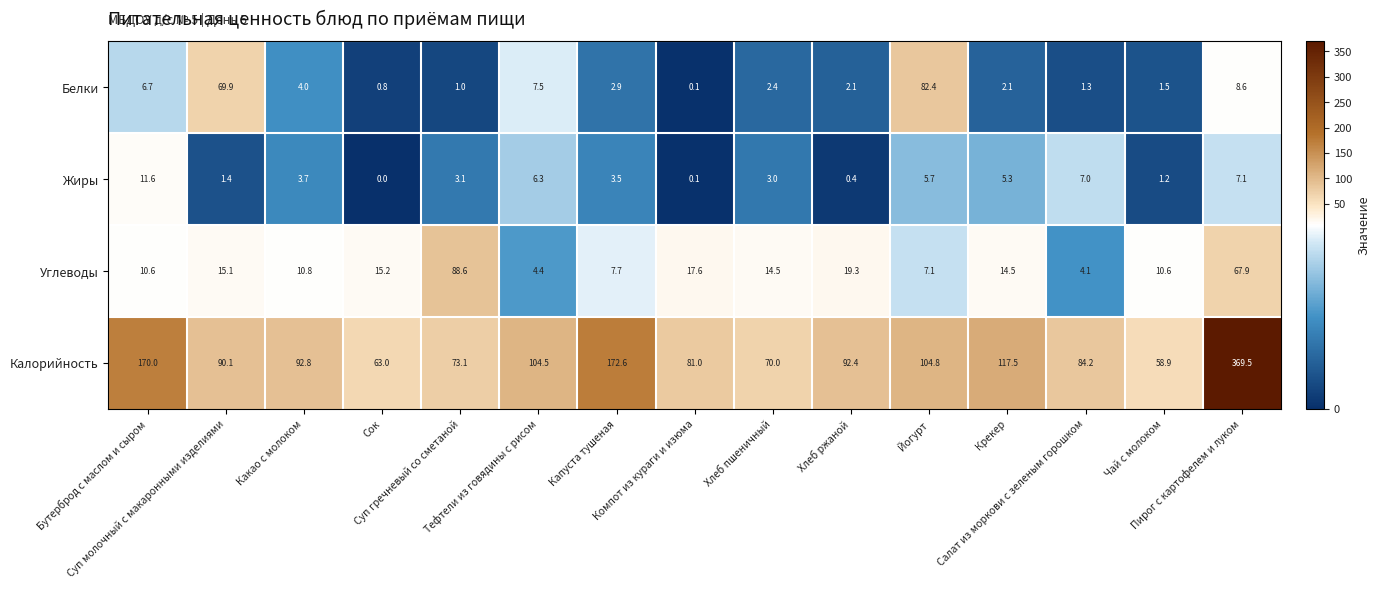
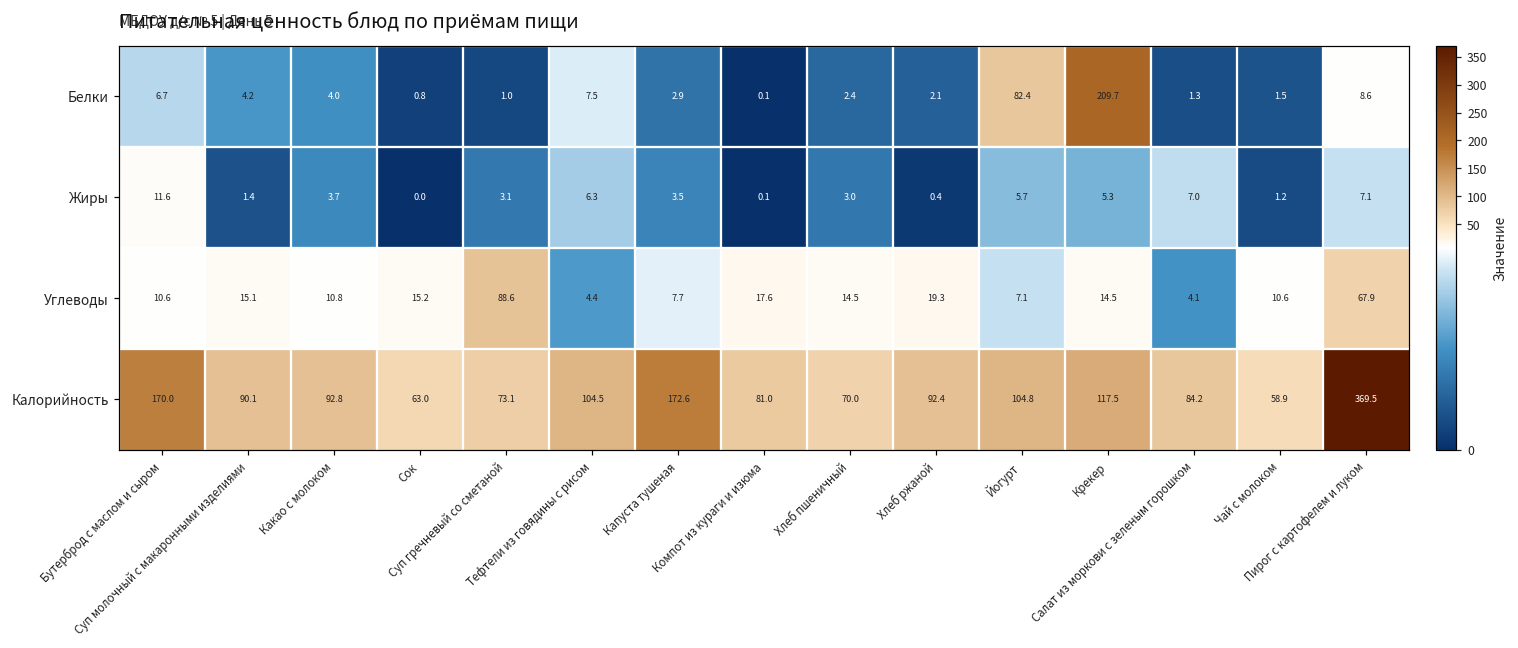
Белки, Суп молочный с макаронными изделиями: 69.9 -> 4.2
Белки, Крекер: 2.1 -> 209.7
